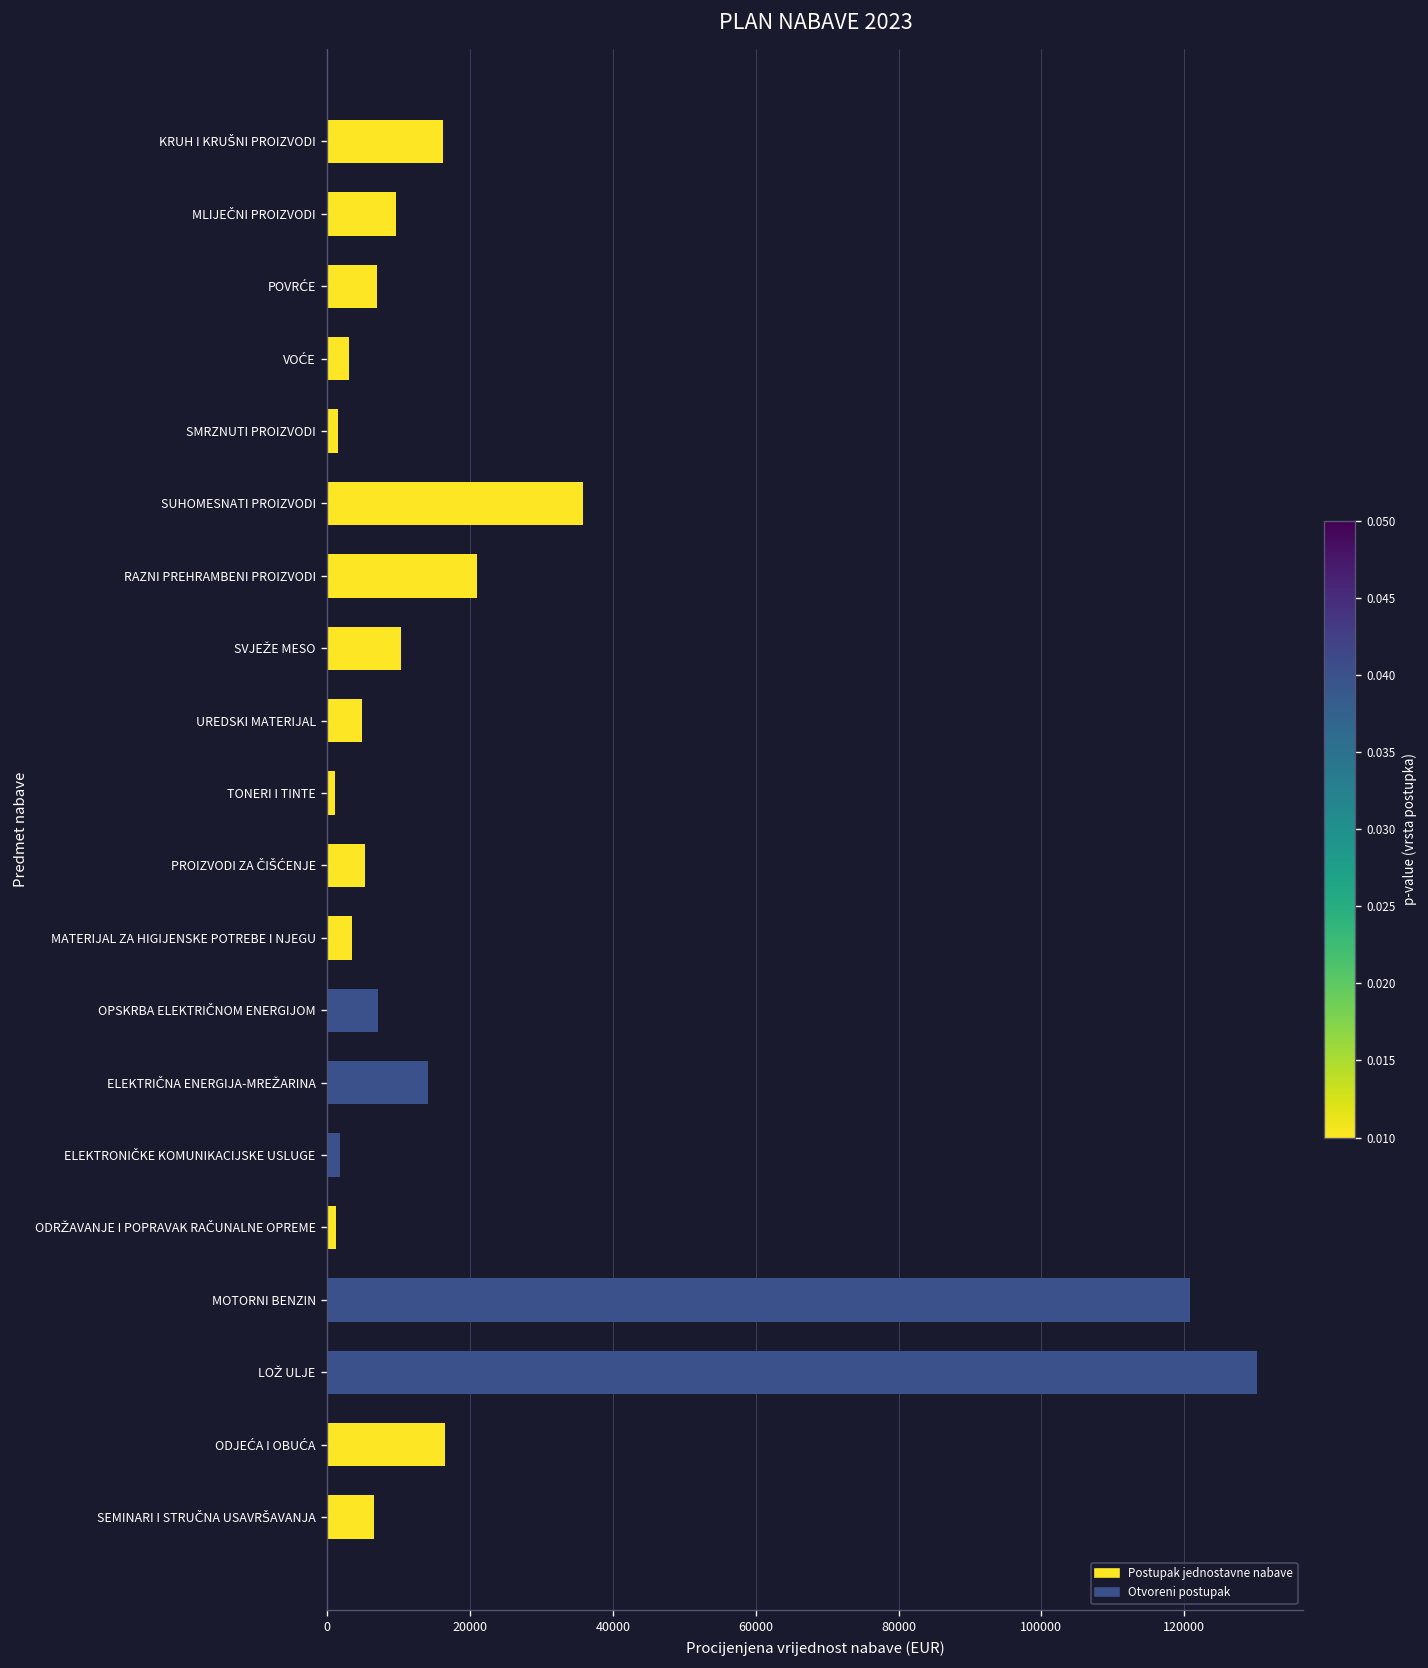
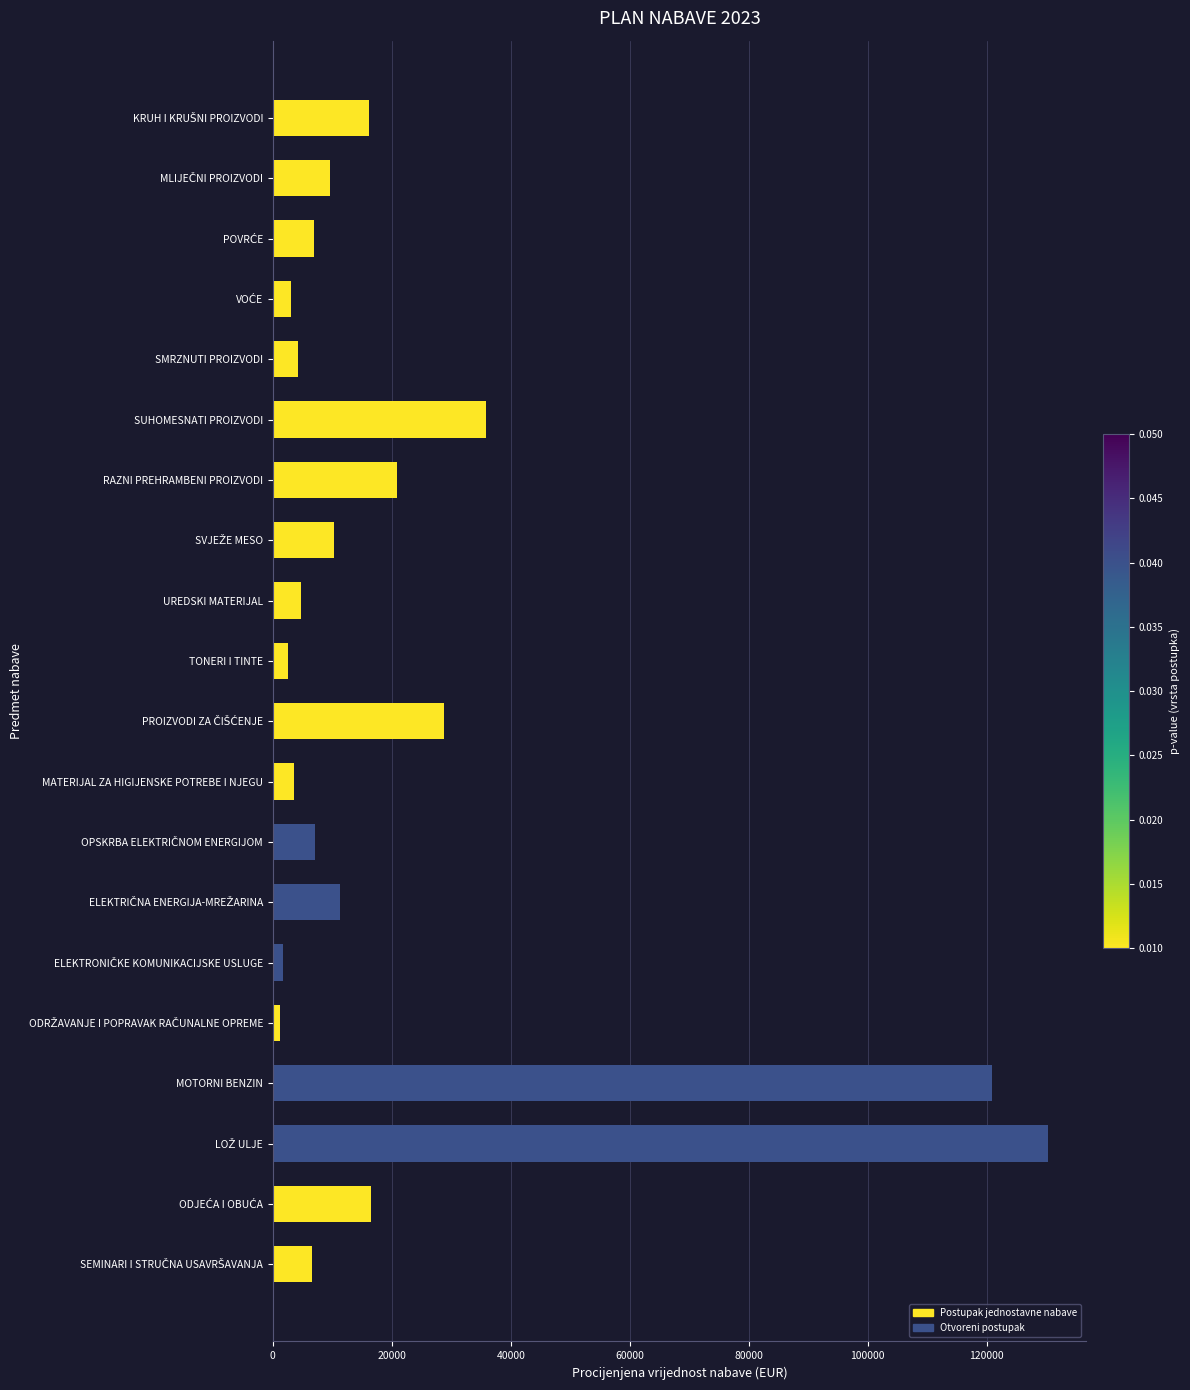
SMRZNUTI PROIZVODI: 1000 -> 4000
TONERI I TINTE: 1000 -> 3000
PROIZVODI ZA ČIŠĆENJE: 5000 -> 29000
ELEKTRIČNA ENERGIJA-MREŽARINA: 14000 -> 11000
